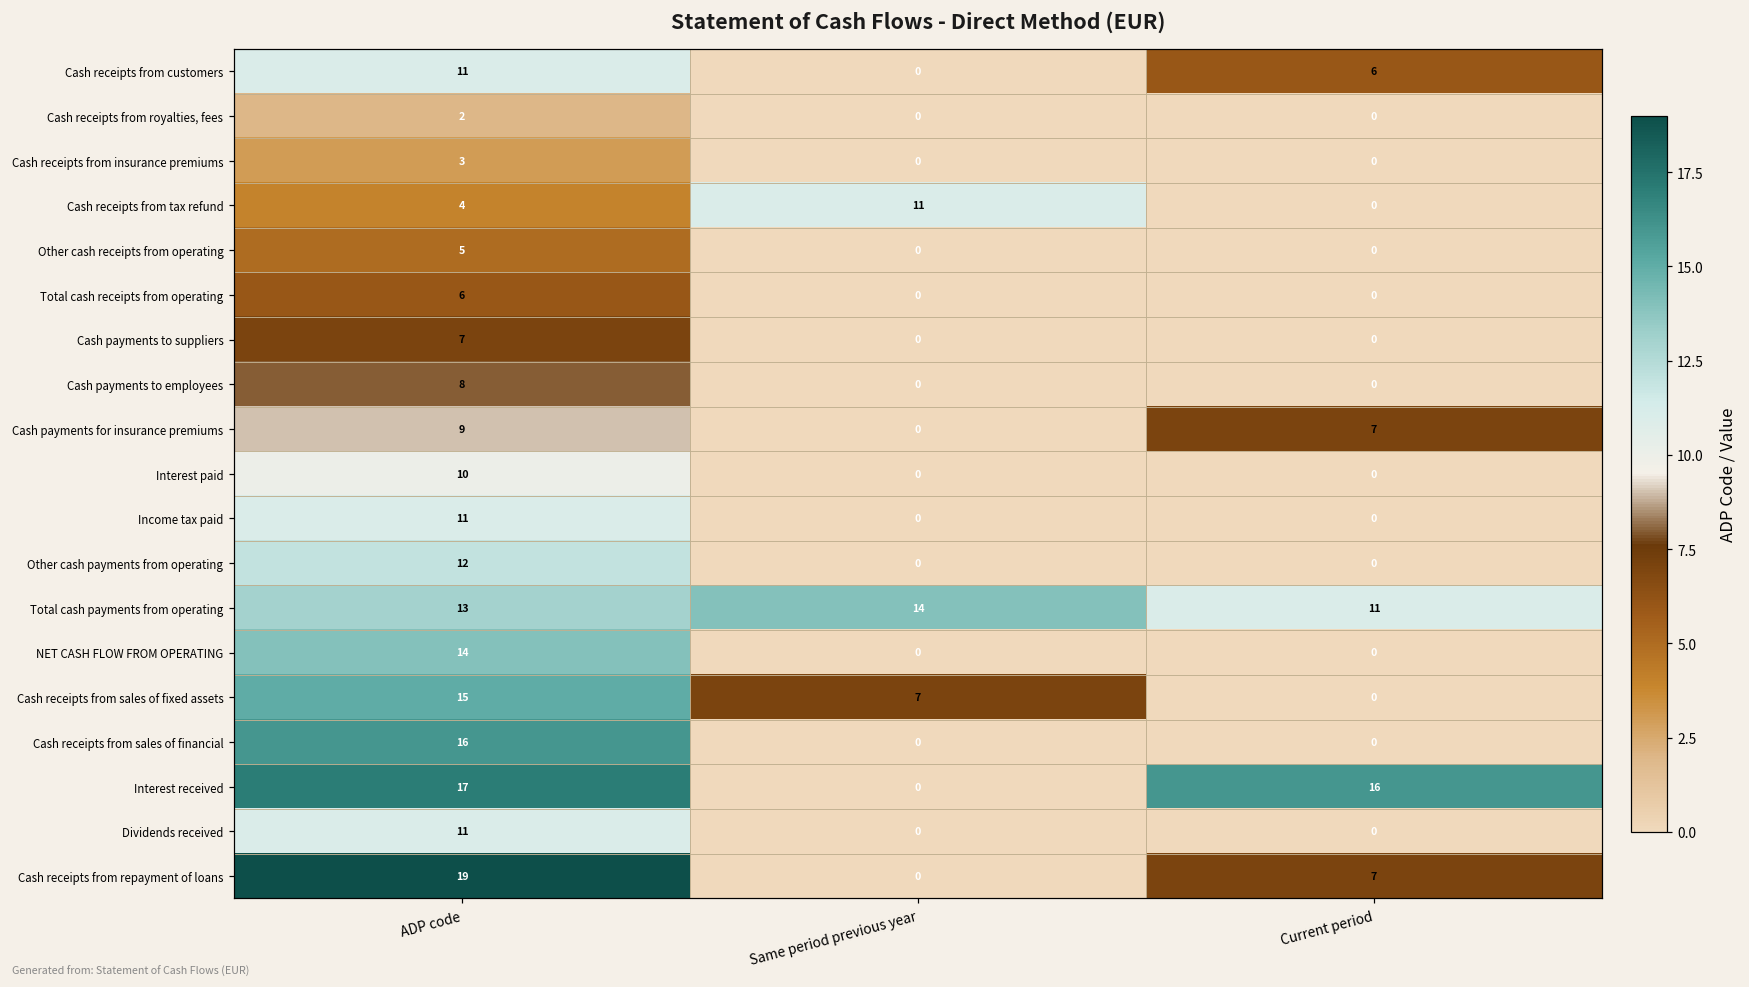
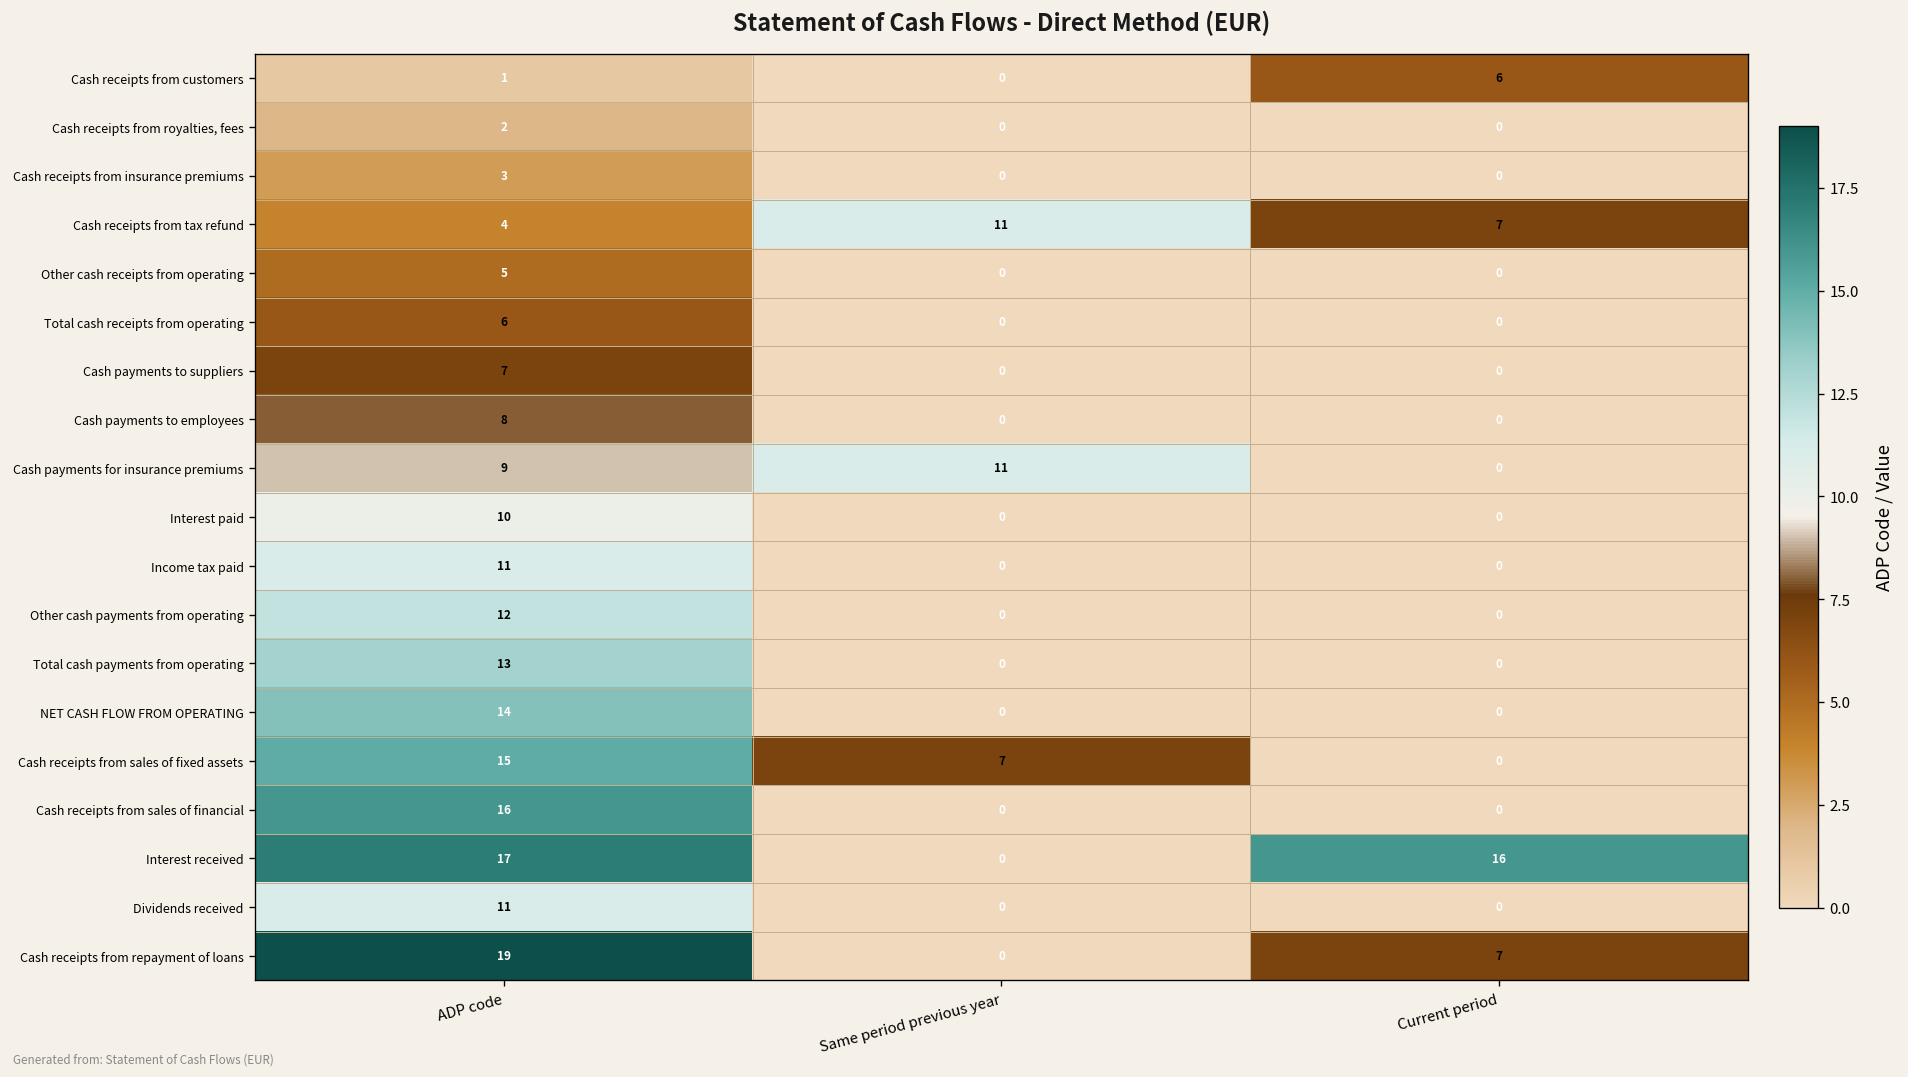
Cash receipts from customers, ADP code: 11 -> 1
Cash receipts from tax refund, Current period: 0 -> 7
Cash payments for insurance premiums, Same period previous year: 0 -> 11
Cash payments for insurance premiums, Current period: 7 -> 0
Total cash payments from operating, Same period previous year: 14 -> 0
Total cash payments from operating, Current period: 11 -> 0
